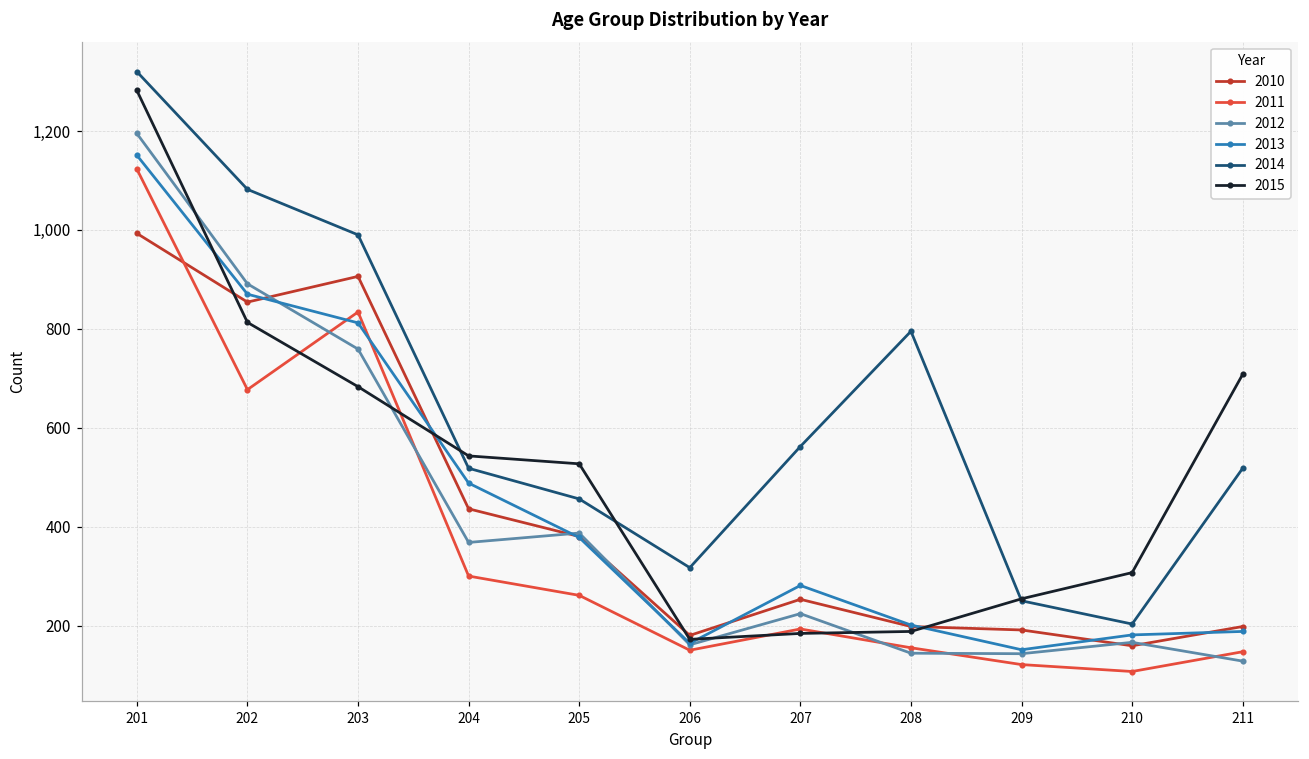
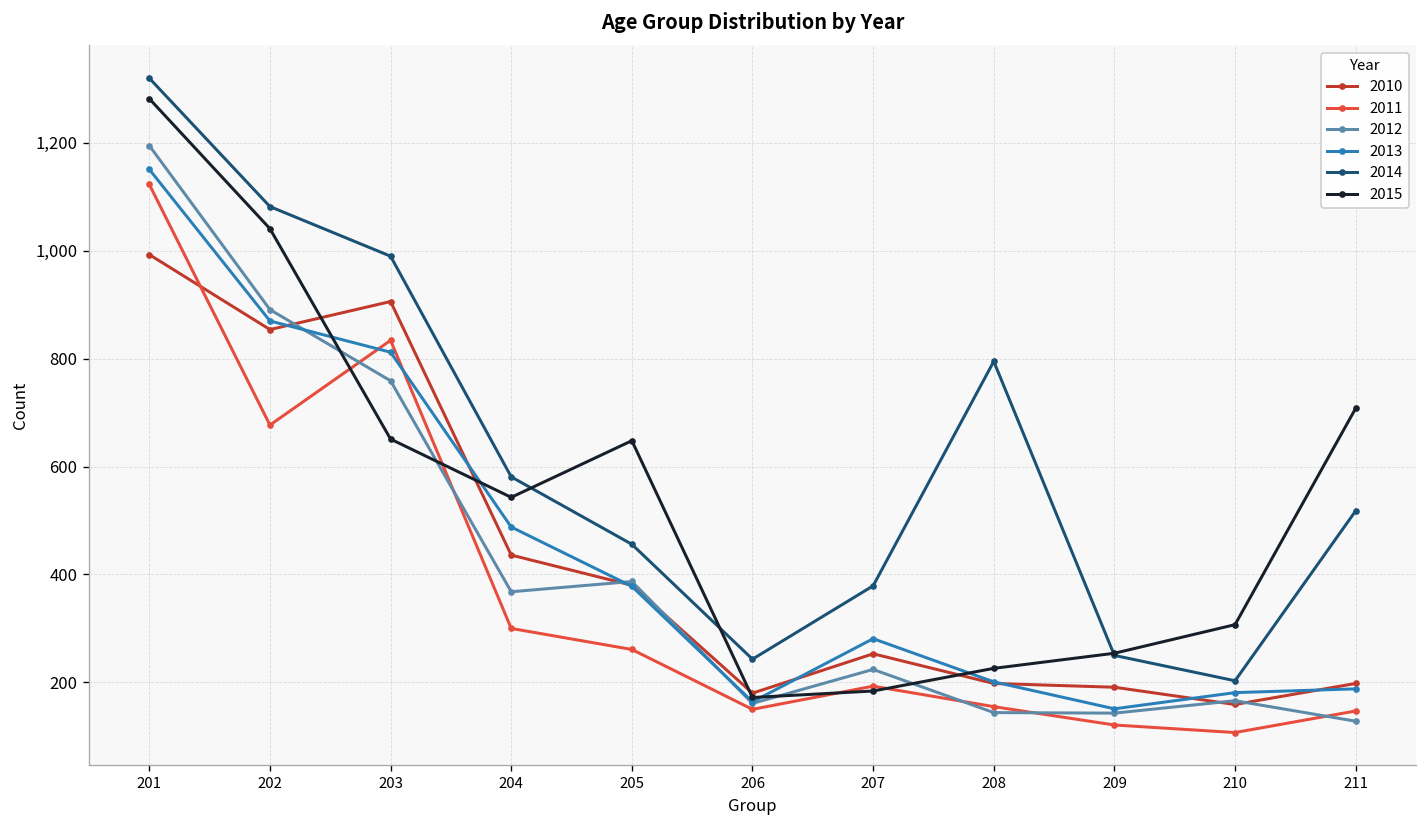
2015, 202: 810 -> 1,040
2015, 203: 680 -> 650
2014, 204: 520 -> 580
2015, 205: 530 -> 650
2014, 206: 320 -> 240
2014, 207: 560 -> 380
2015, 208: 190 -> 230
